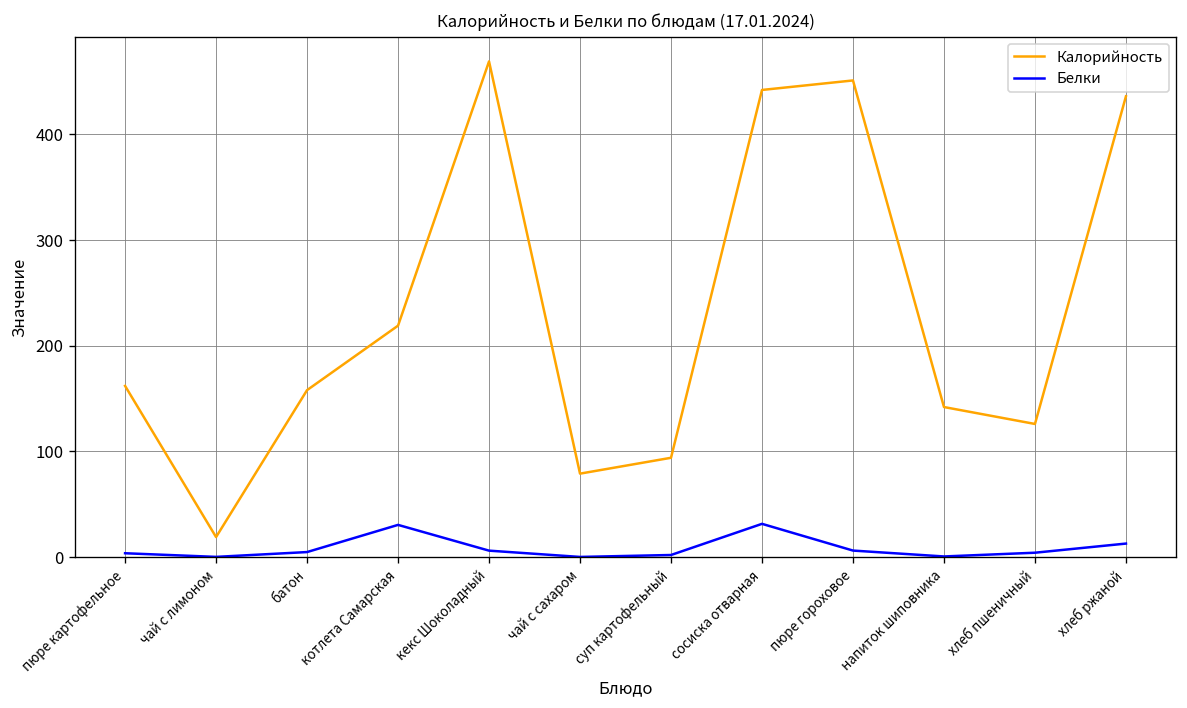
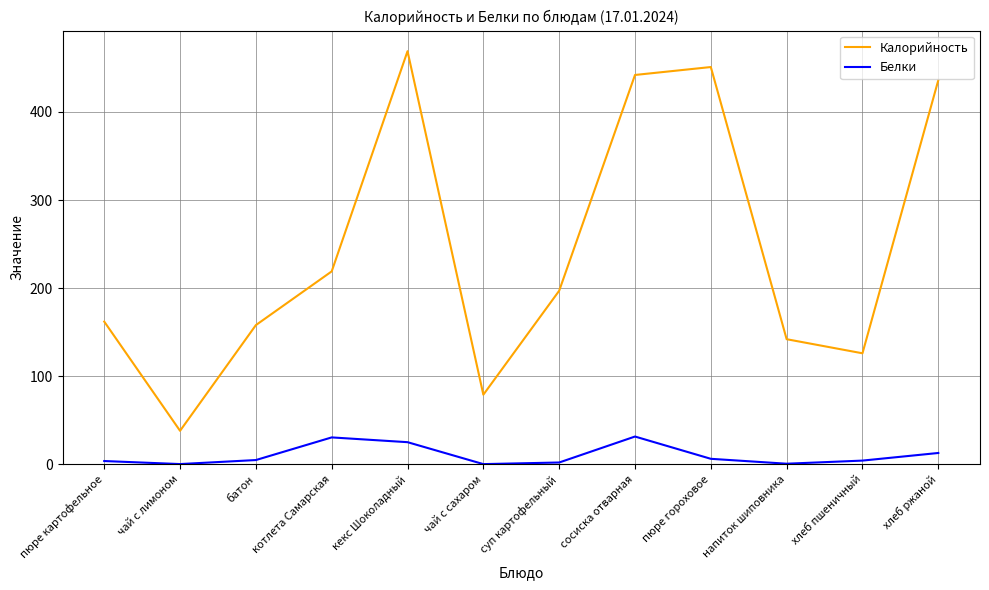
Калорийность, чай с лимоном: 20 -> 40
Белки, кекс Шоколадный: 10 -> 30
Калорийность, суп картофельный: 90 -> 200
